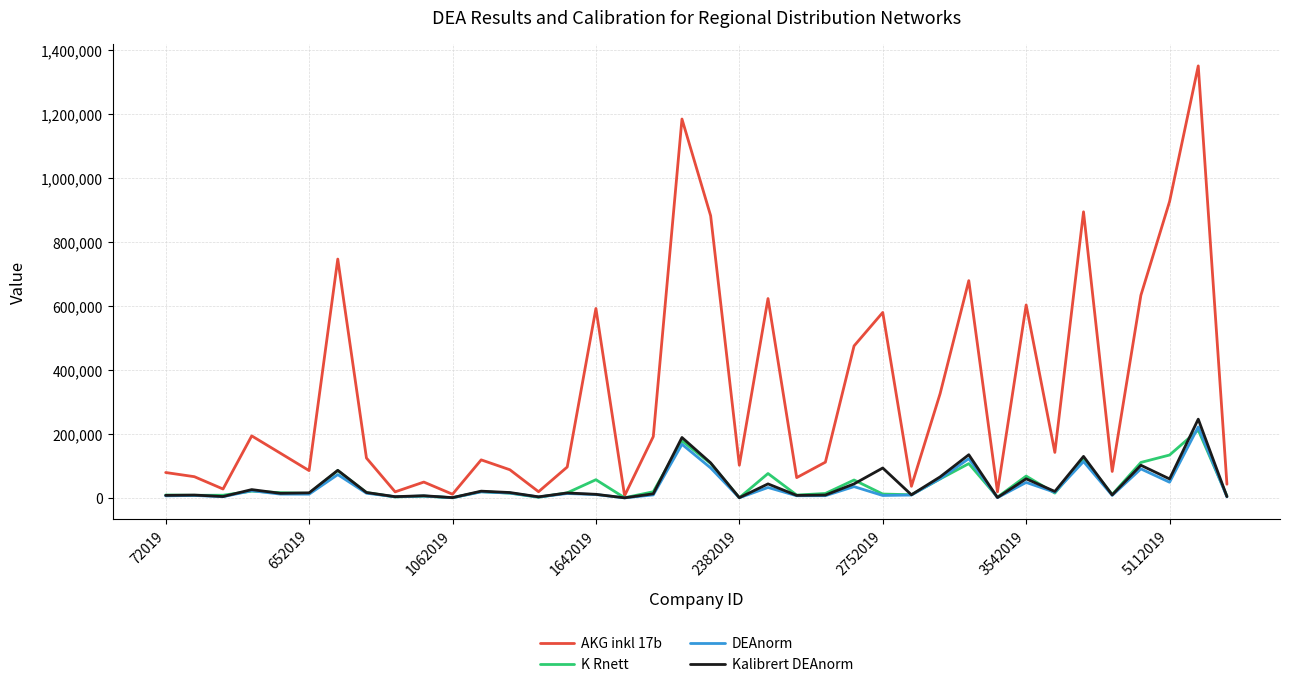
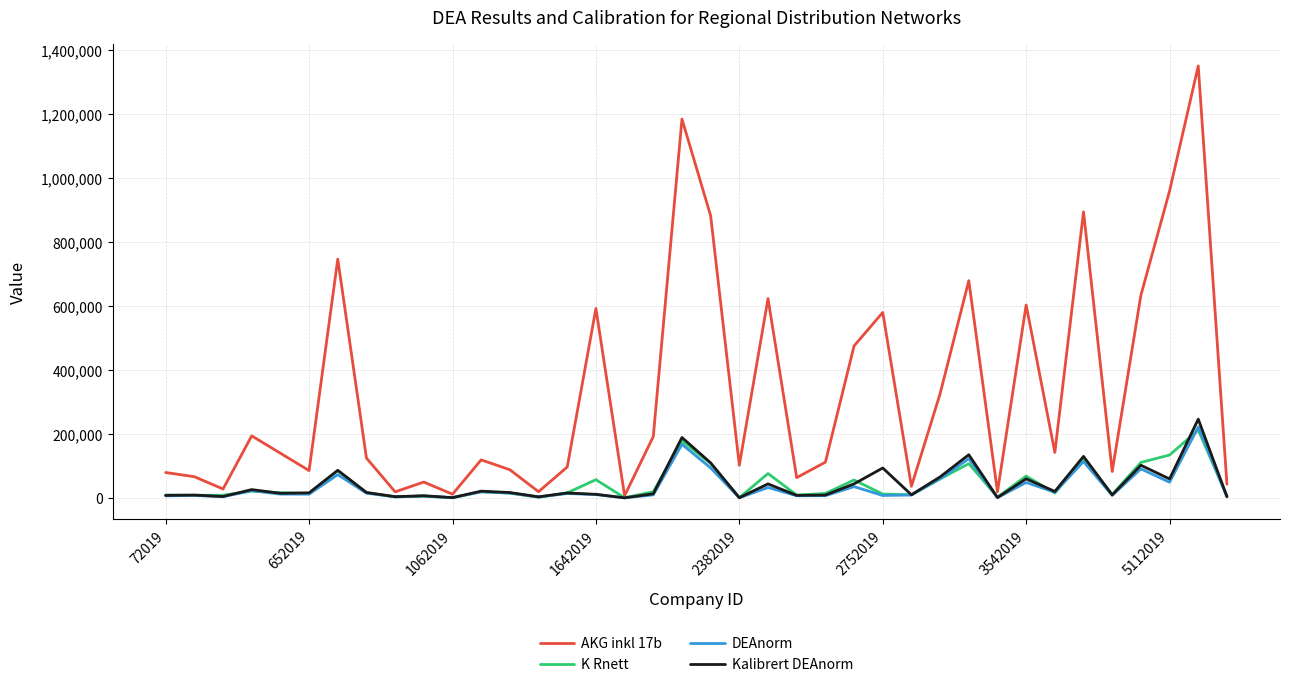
AKG inkl 17b, 5112019: 930,000 -> 960,000
